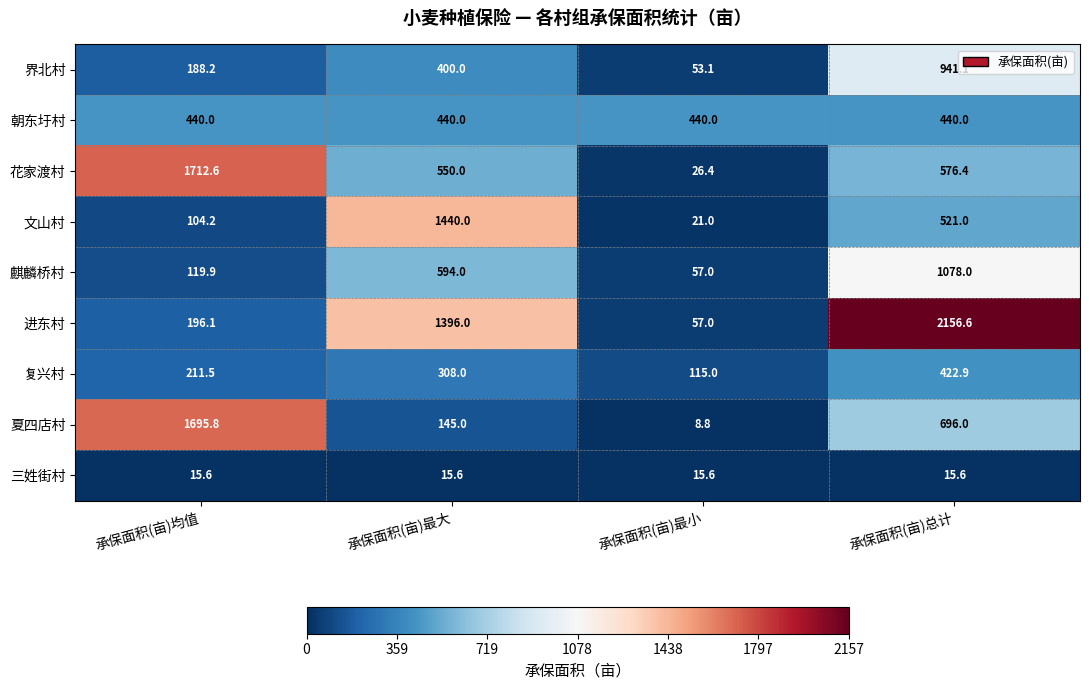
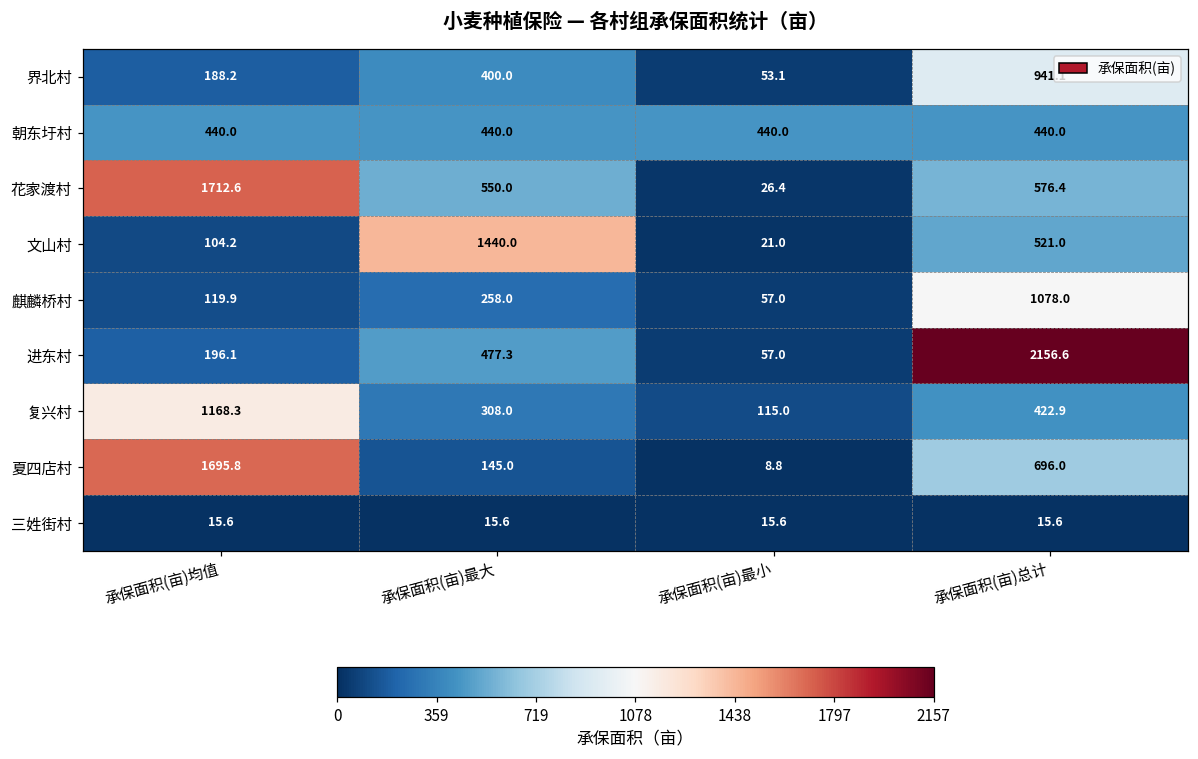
麒麟桥村, 承保面积(亩)最大: 594.0 -> 258.0
进东村, 承保面积(亩)最大: 1396.0 -> 477.3
复兴村, 承保面积(亩)均值: 211.5 -> 1168.3
